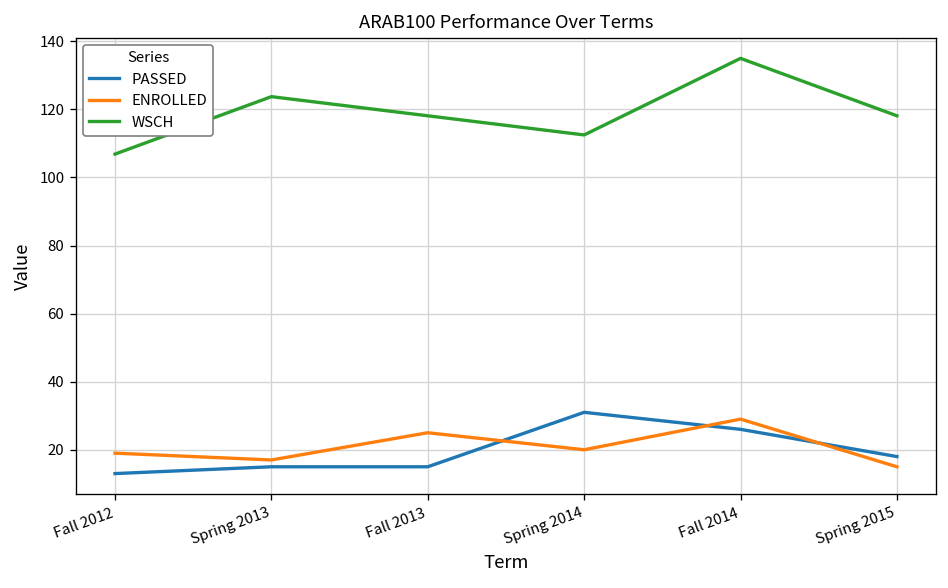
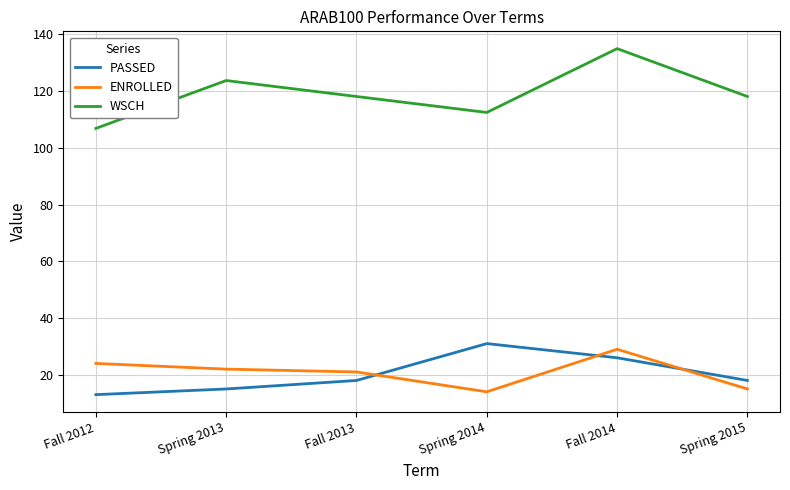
ENROLLED, Fall 2012: 19 -> 24
ENROLLED, Spring 2013: 17 -> 22
PASSED, Fall 2013: 15 -> 18
ENROLLED, Fall 2013: 25 -> 21
ENROLLED, Spring 2014: 20 -> 14
